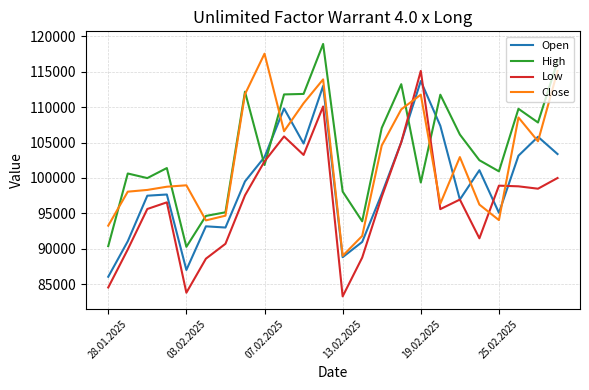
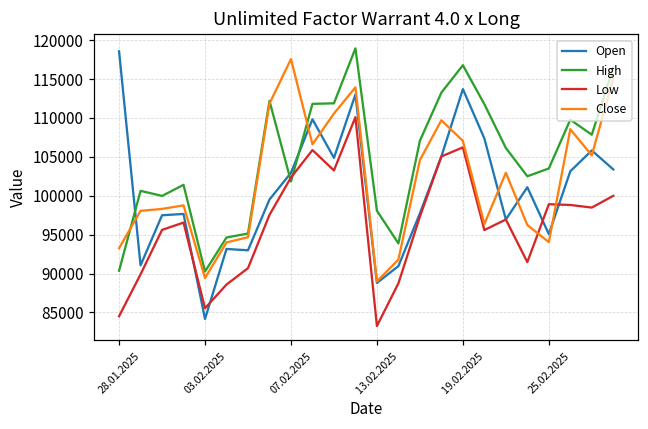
Open, 28.01.2025: 86000 -> 119000
Open, 03.02.2025: 87000 -> 84000
Low, 03.02.2025: 84000 -> 86000
Close, 03.02.2025: 99000 -> 89000
High, 19.02.2025: 99000 -> 117000
Low, 19.02.2025: 115000 -> 106000
Close, 19.02.2025: 112000 -> 107000
High, 25.02.2025: 101000 -> 104000
